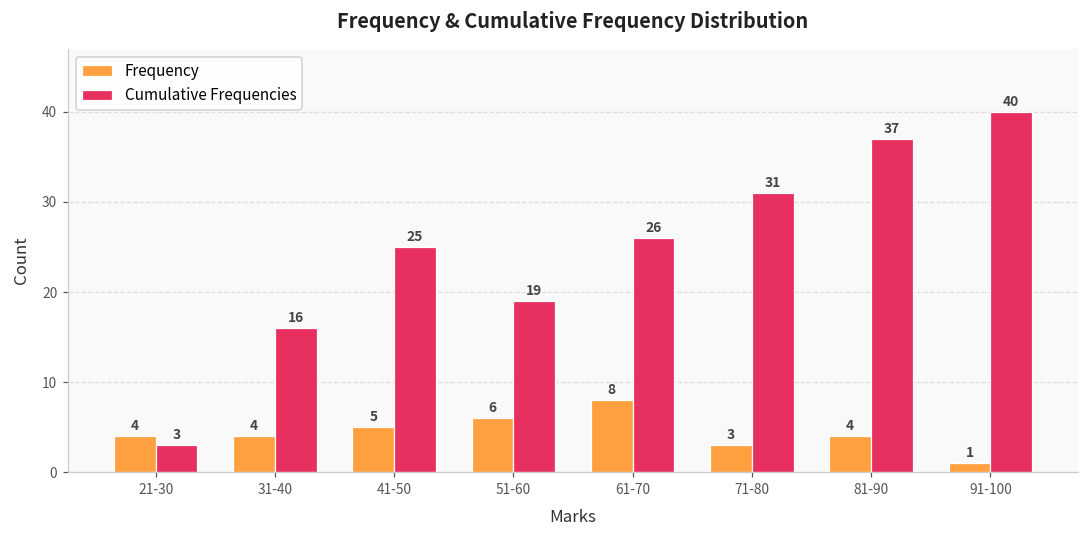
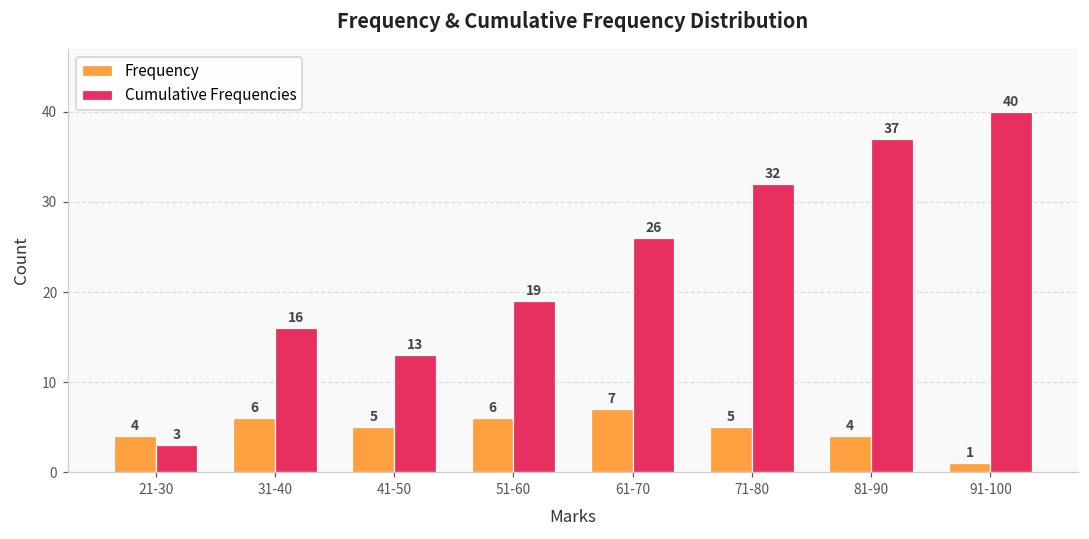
Frequency, 31-40: 4 -> 6
Cumulative Frequencies, 41-50: 25 -> 13
Frequency, 61-70: 8 -> 7
Frequency, 71-80: 3 -> 5
Cumulative Frequencies, 71-80: 31 -> 32
